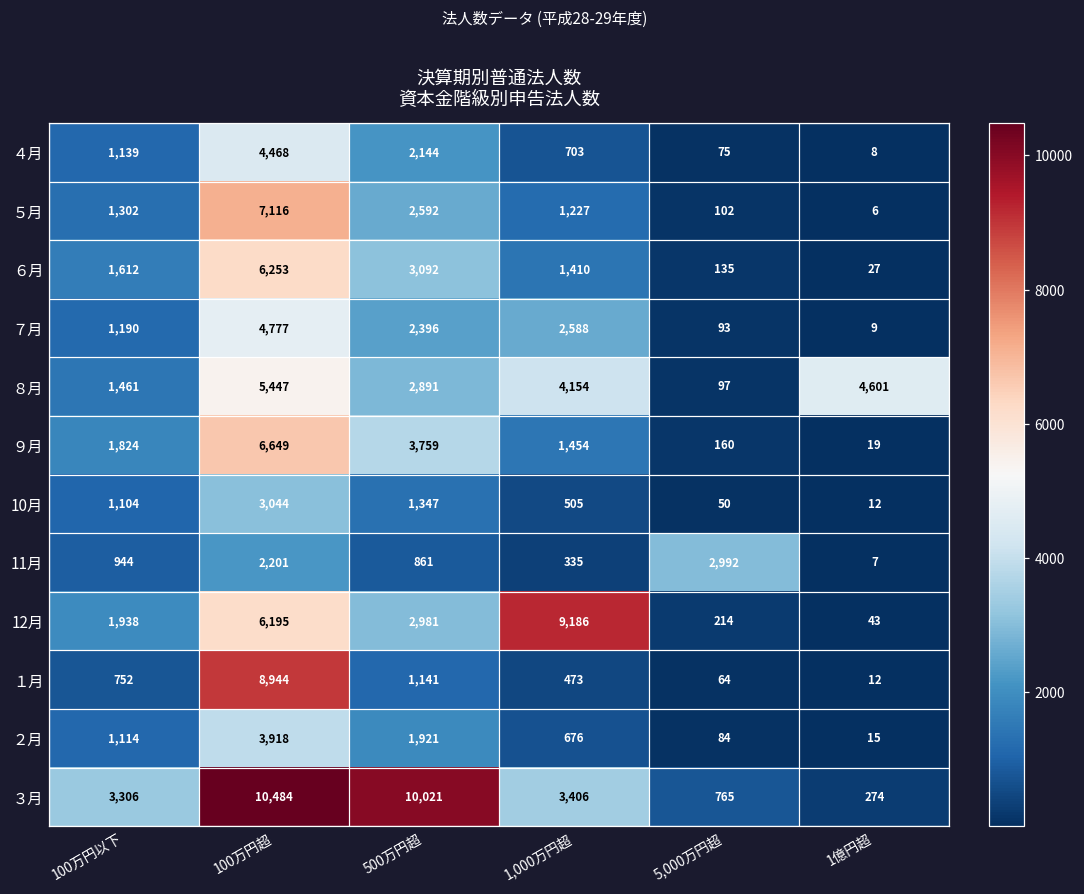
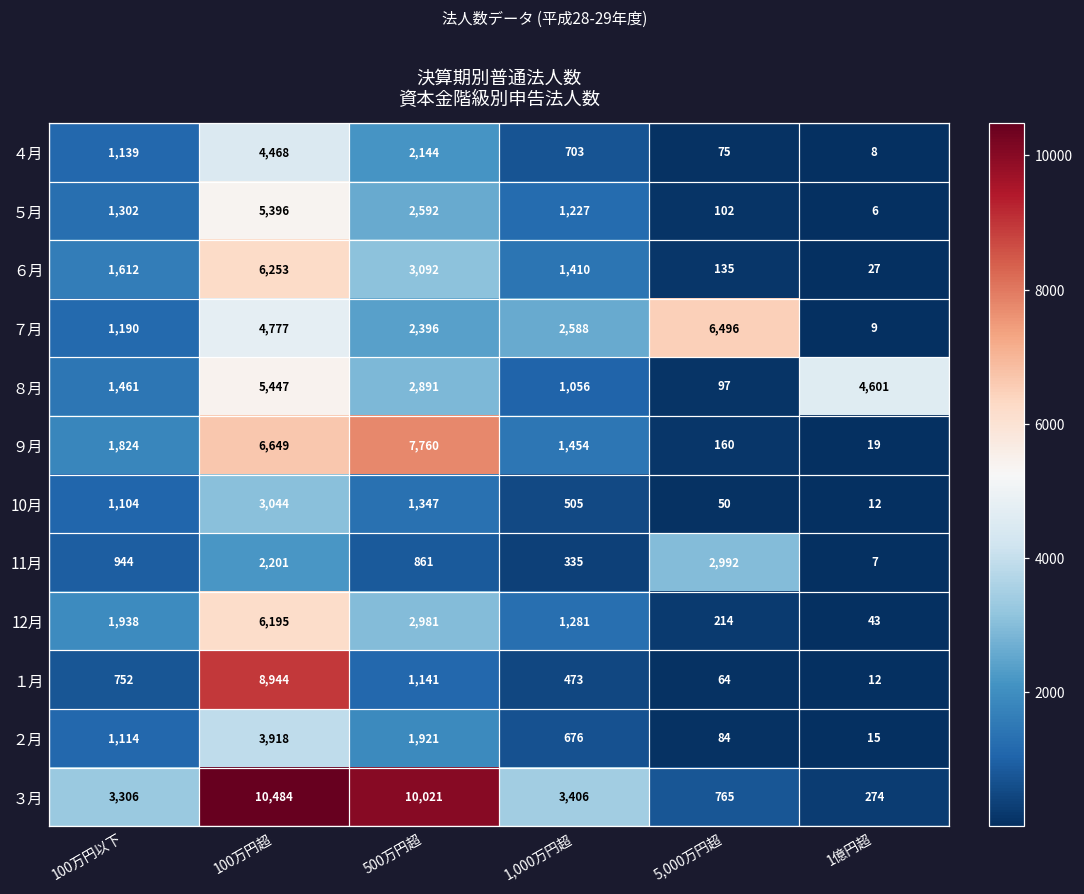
５月, 100万円超: 7,116 -> 5,396
７月, 5,000万円超: 93 -> 6,496
８月, 1,000万円超: 4,154 -> 1,056
９月, 500万円超: 3,759 -> 7,760
12月, 1,000万円超: 9,186 -> 1,281
